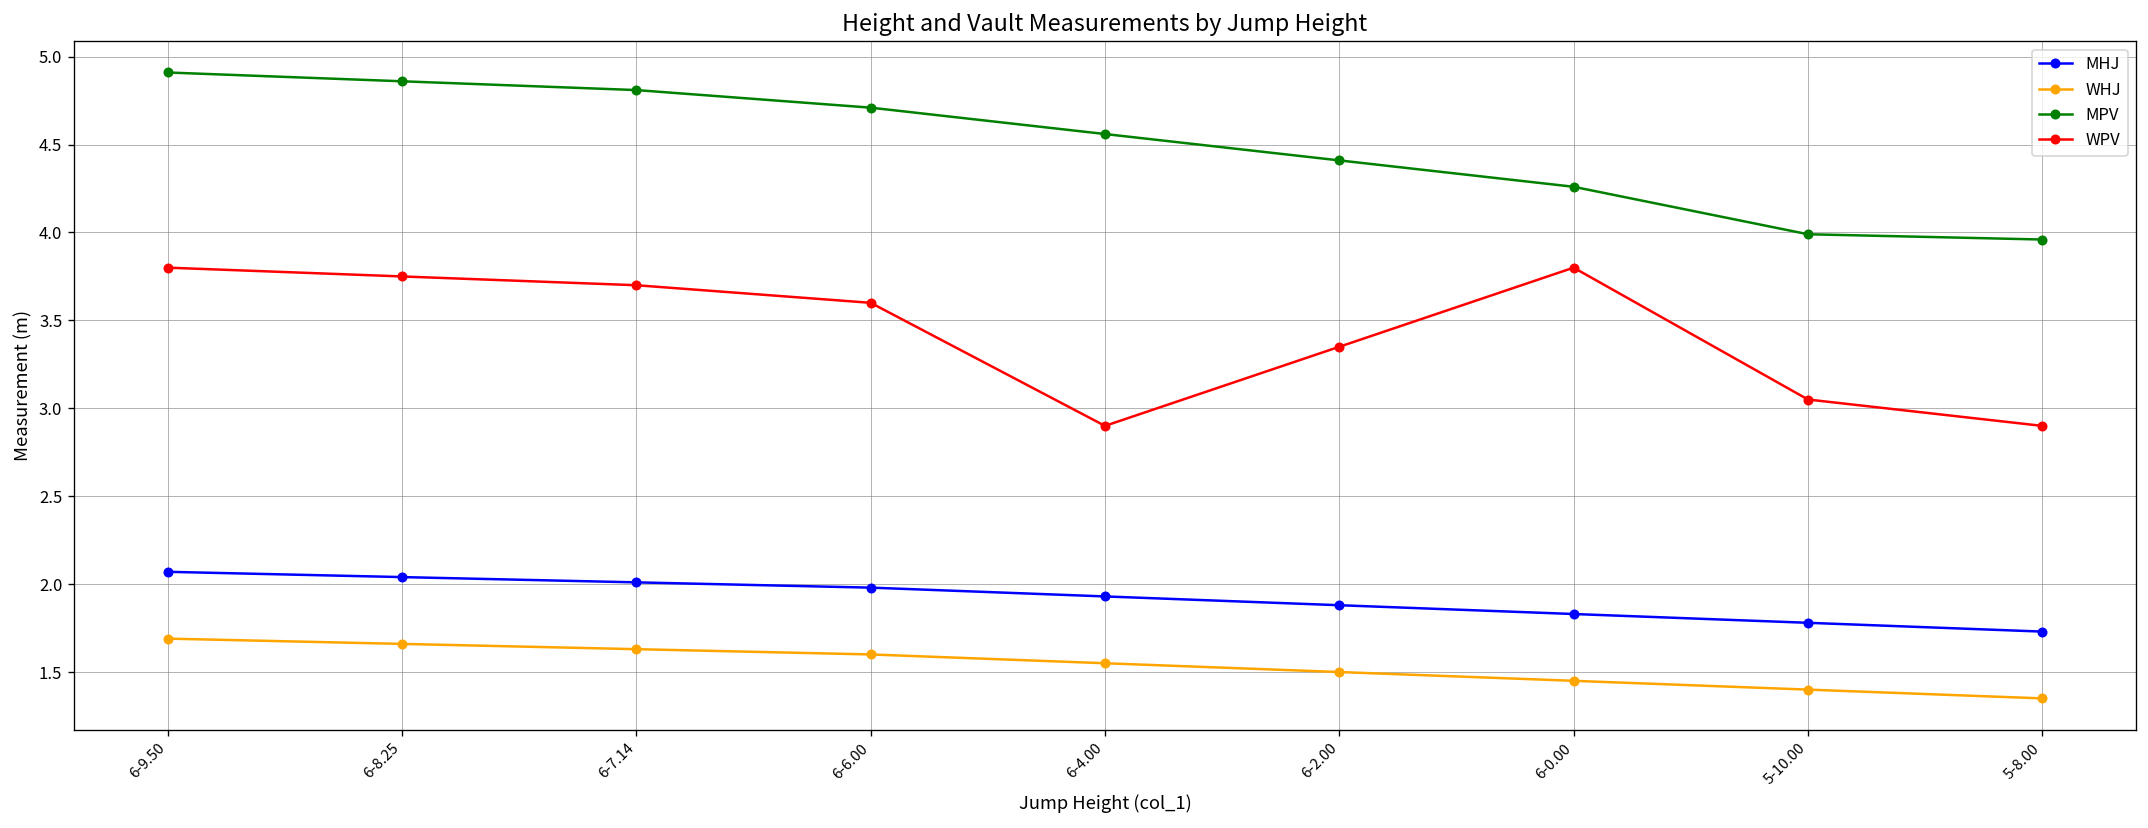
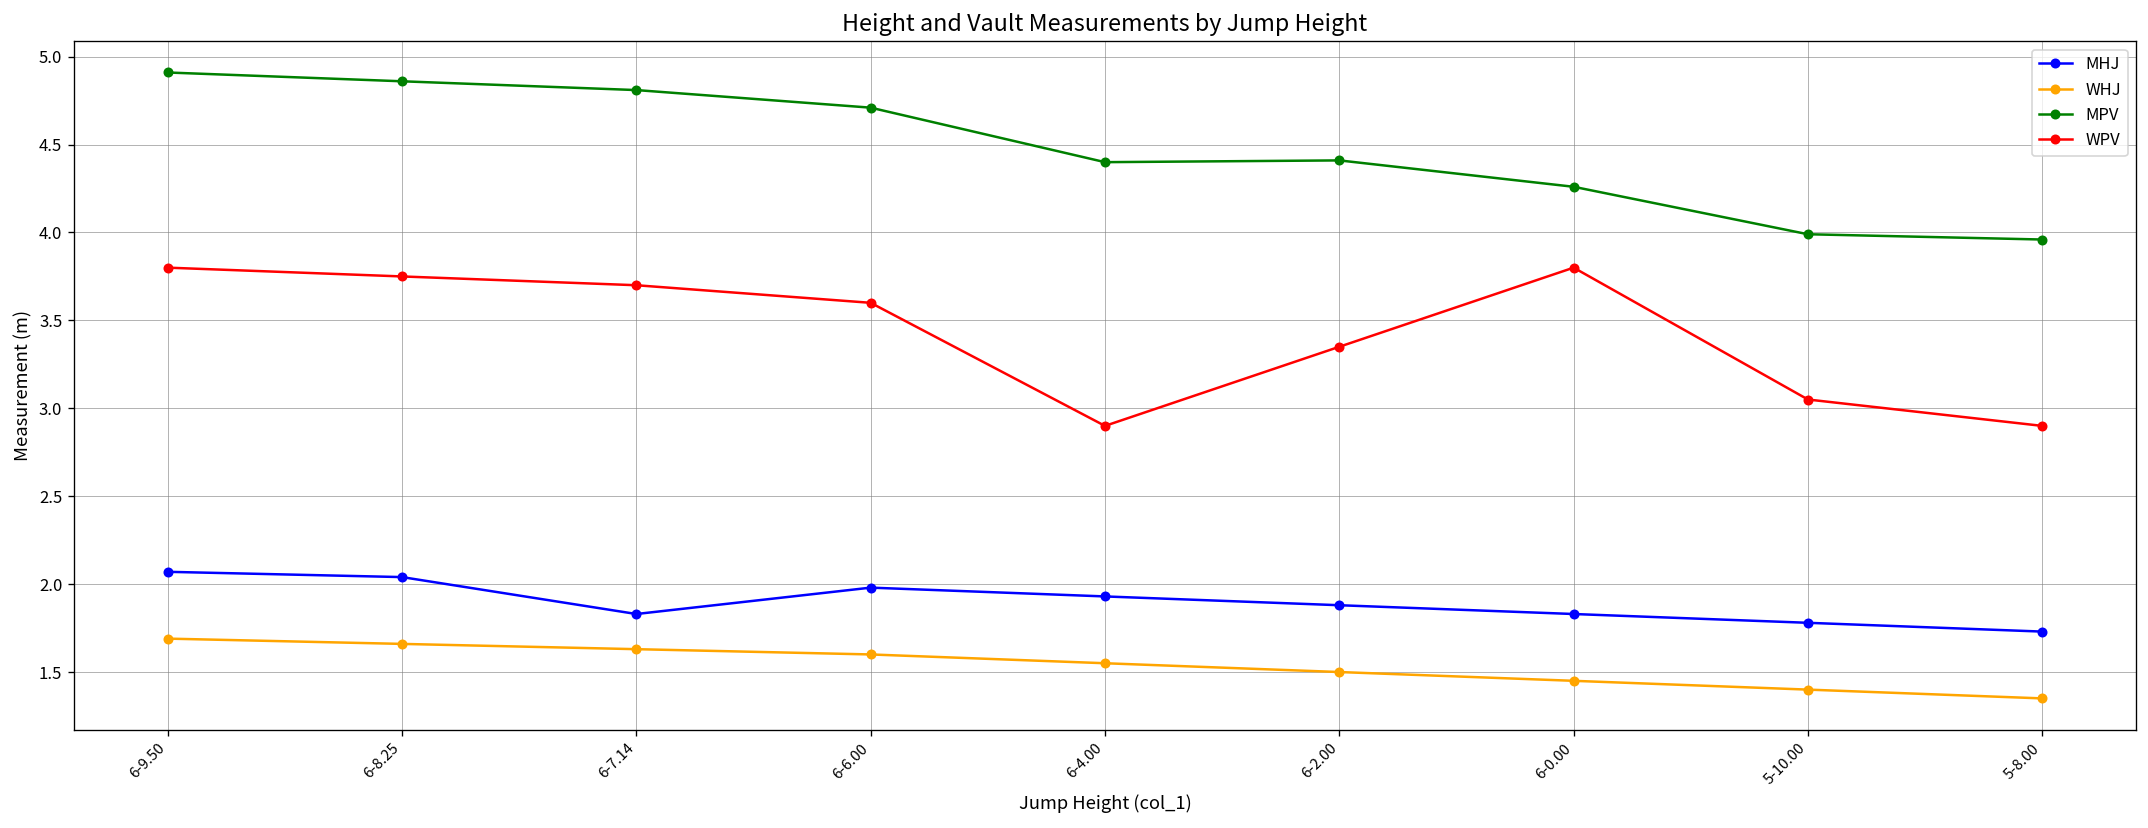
MHJ, 6-7.14: 2.01 -> 1.83
MPV, 6-4.00: 4.56 -> 4.40
